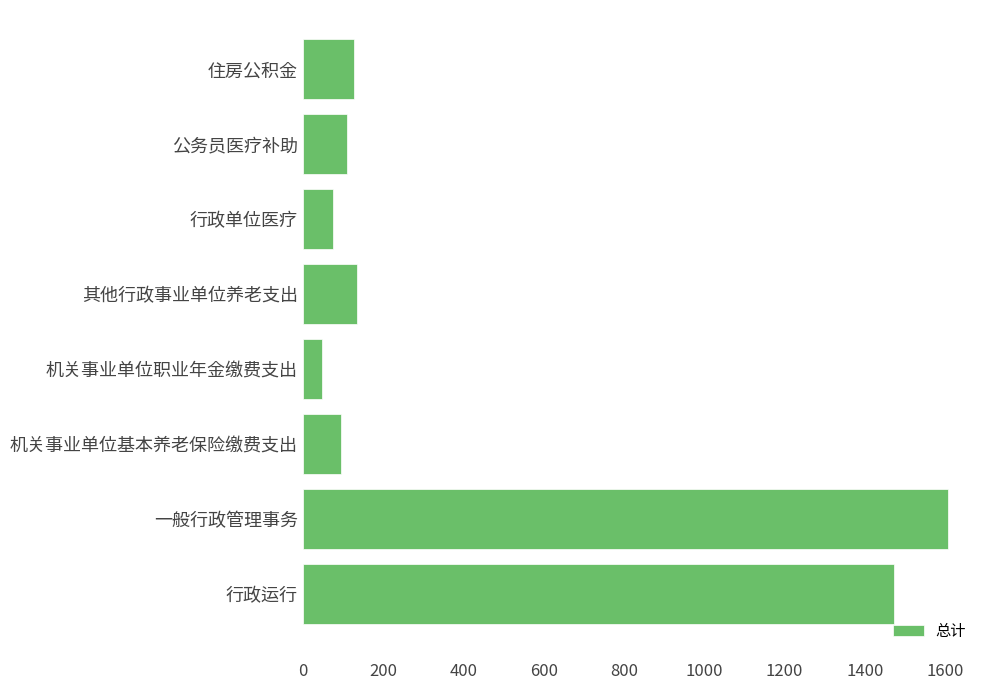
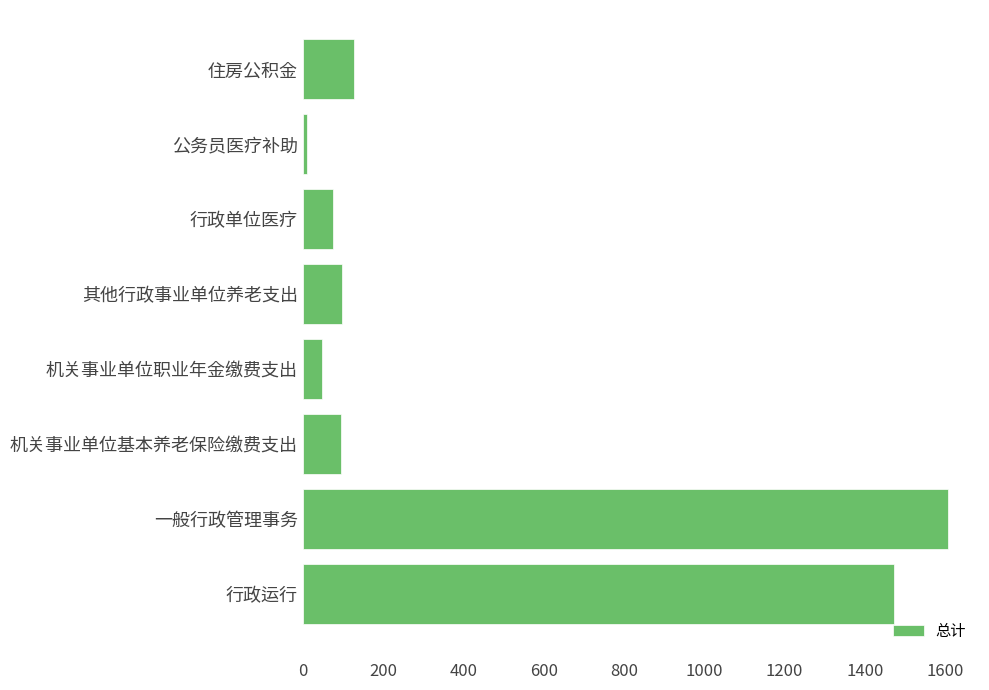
公务员医疗补助: 110 -> 10
其他行政事业单位养老支出: 130 -> 100
